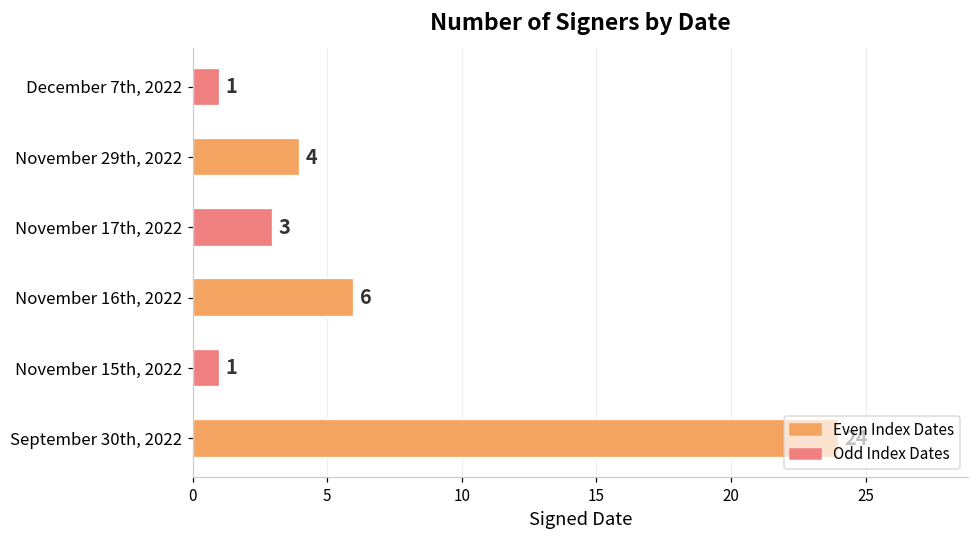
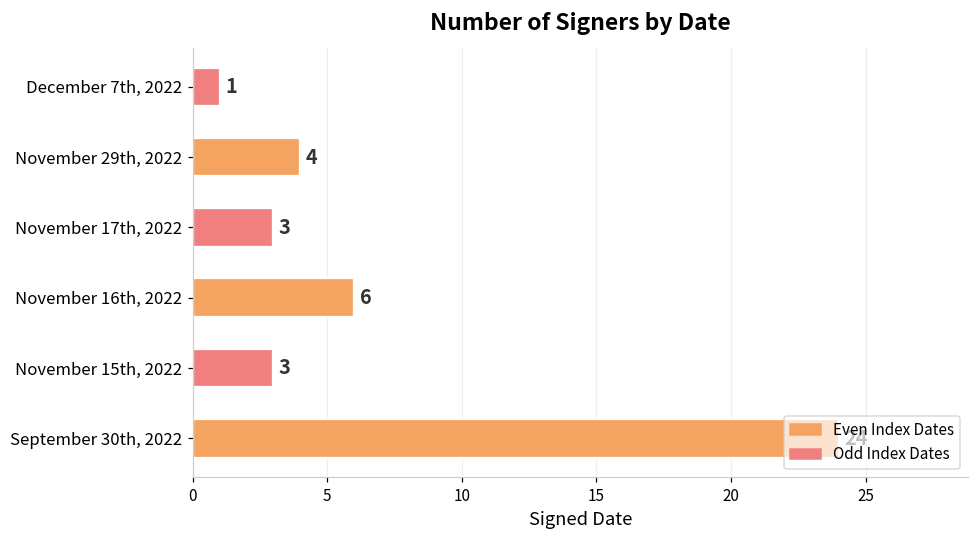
November 15th, 2022: 1 -> 3
